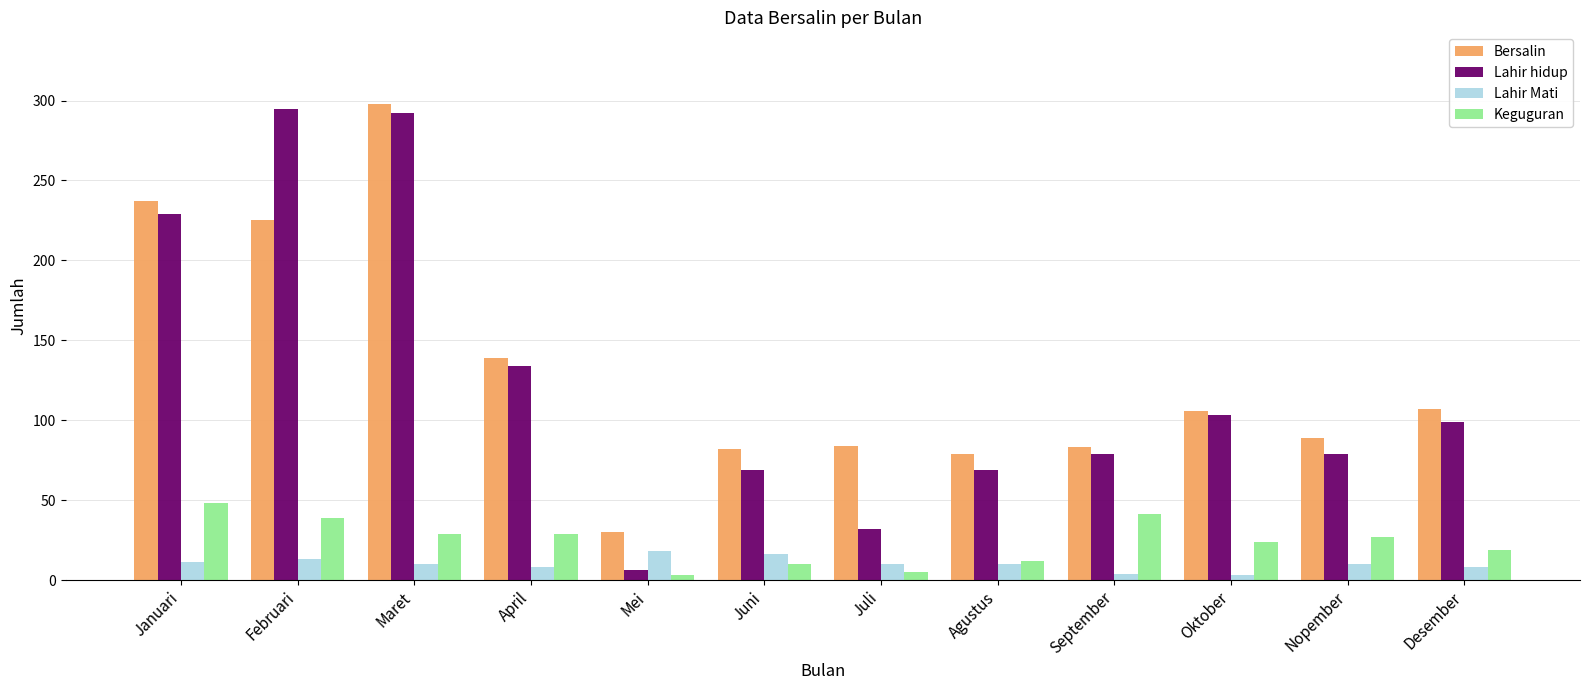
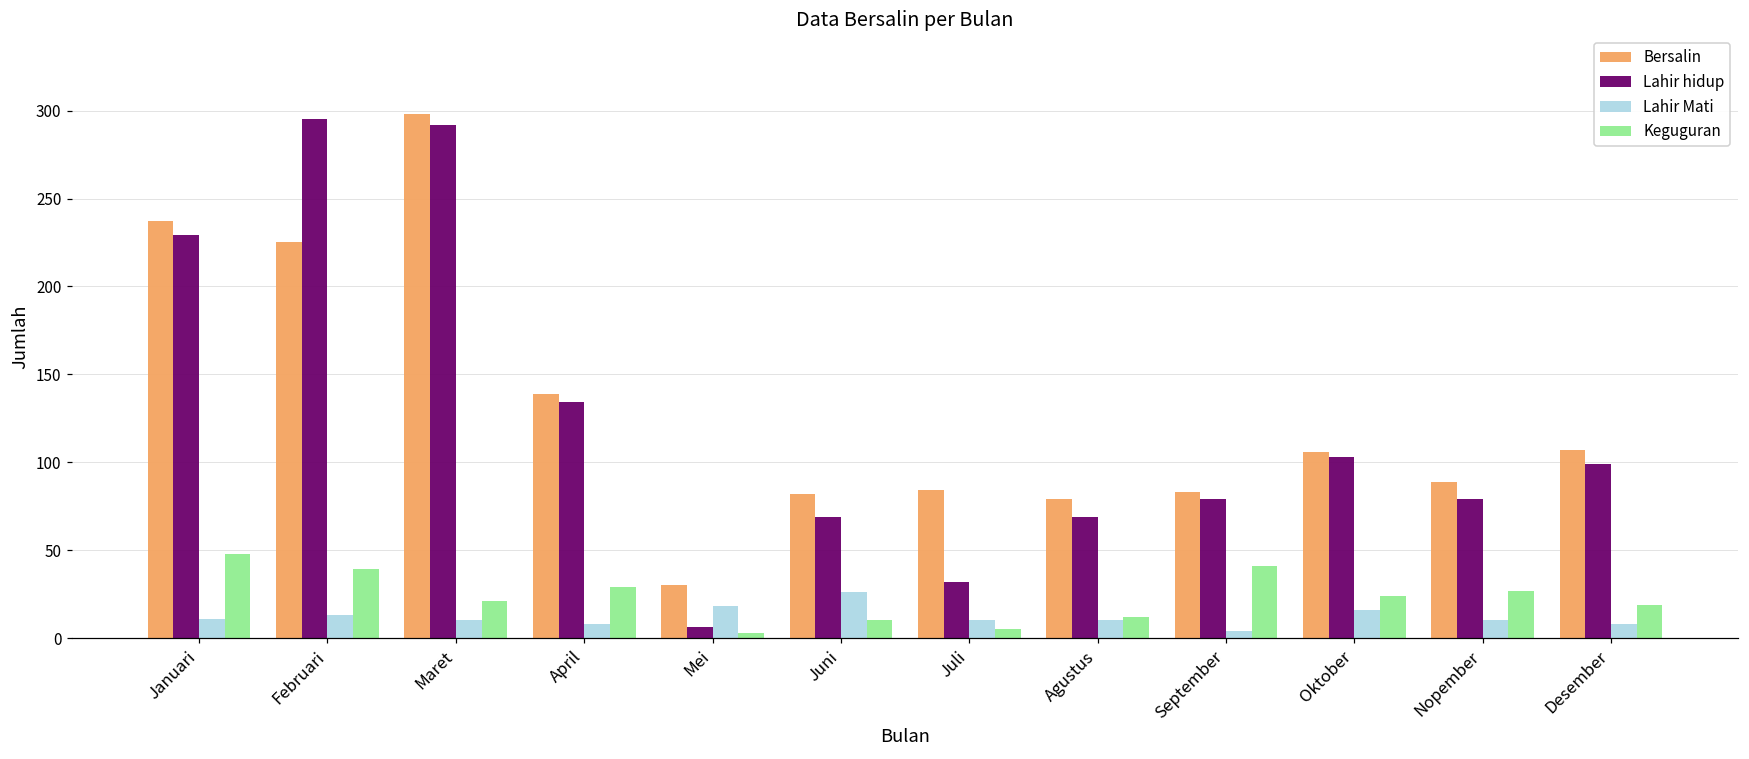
Keguguran, Maret: 29 -> 21
Lahir Mati, Juni: 16 -> 26
Lahir Mati, Oktober: 3 -> 16
